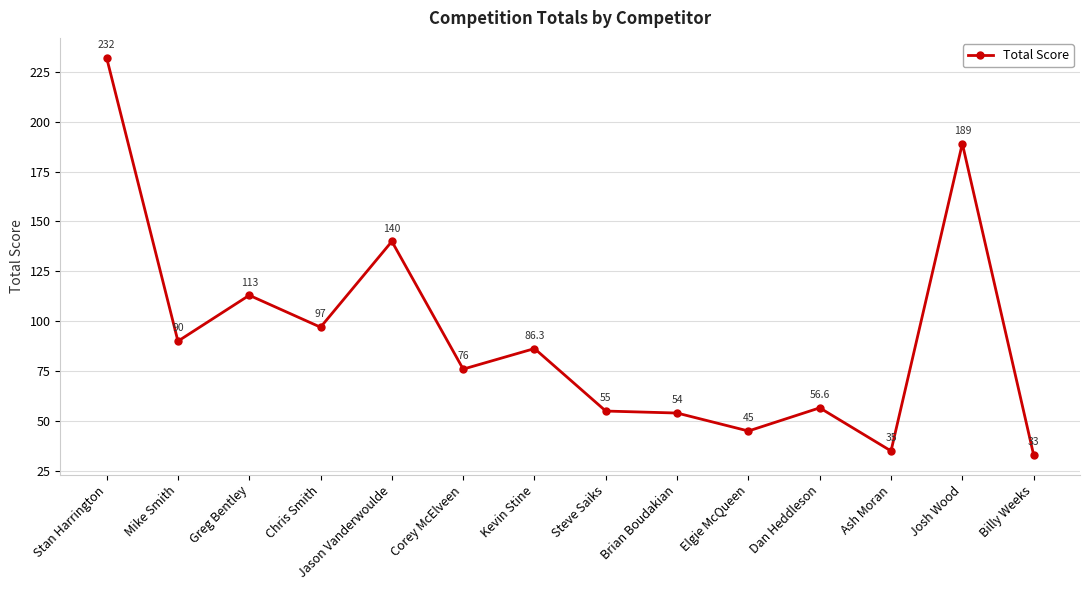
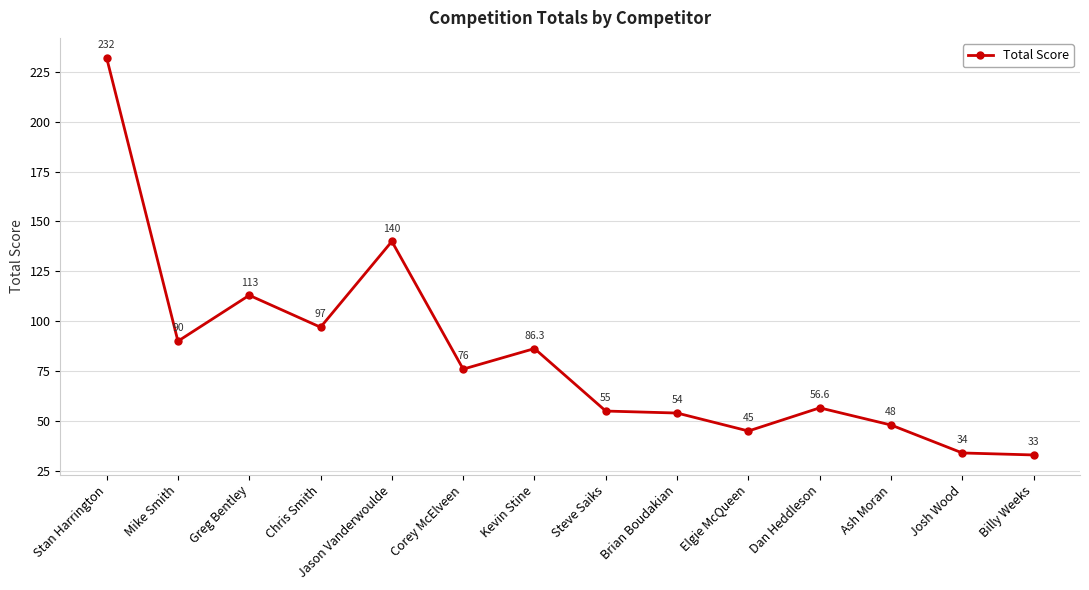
Ash Moran: 35 -> 48
Josh Wood: 189 -> 34
